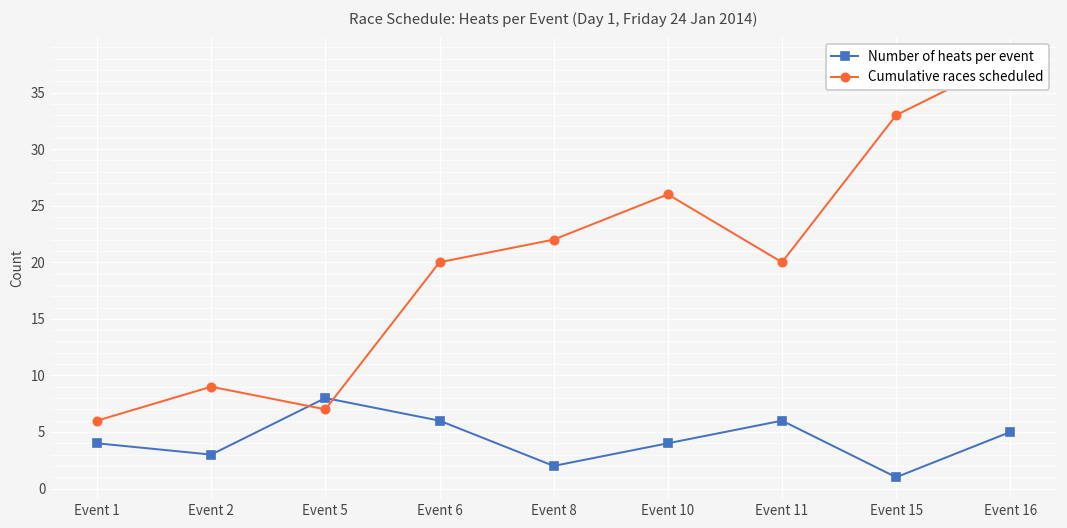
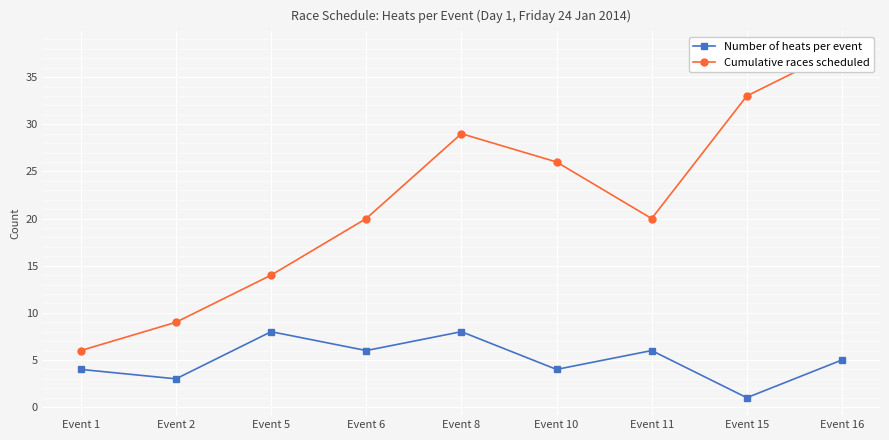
Cumulative races scheduled, Event 5: 7 -> 14
Number of heats per event, Event 8: 2 -> 8
Cumulative races scheduled, Event 8: 22 -> 29
